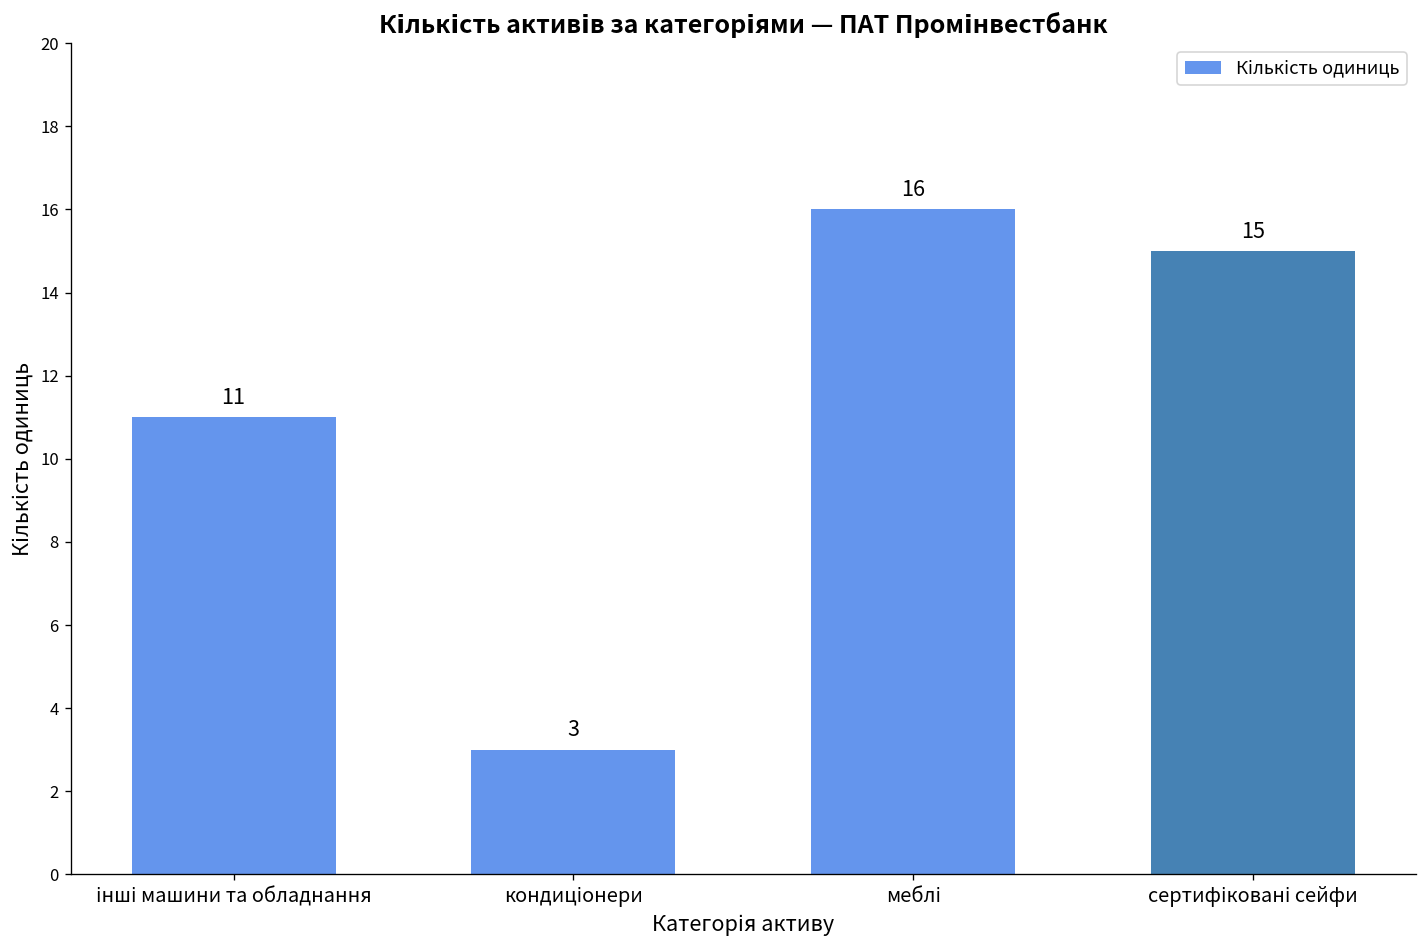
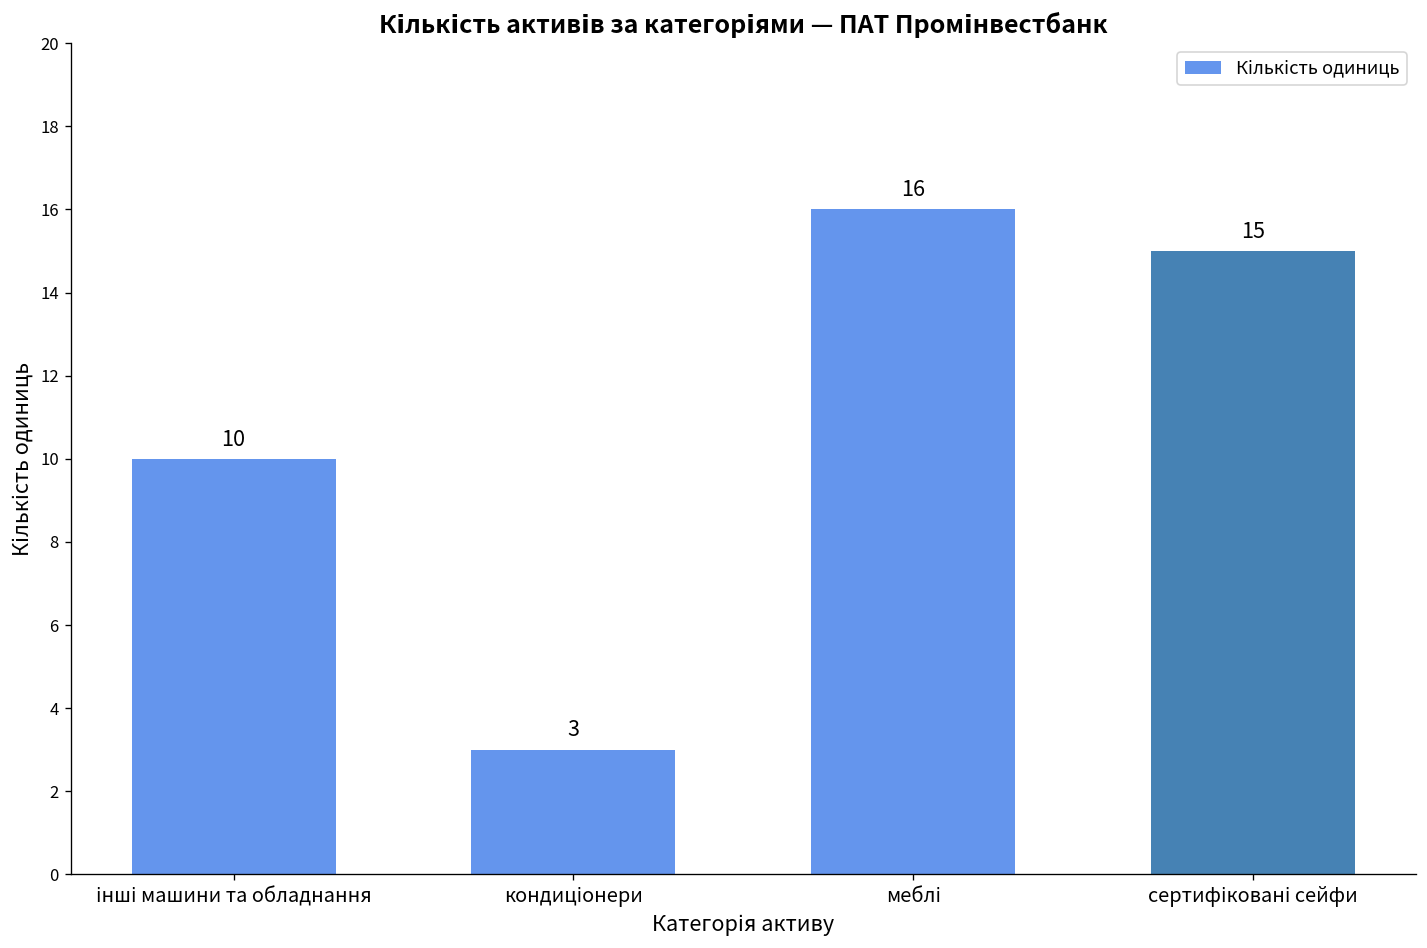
інші машини та обладнання: 11 -> 10
